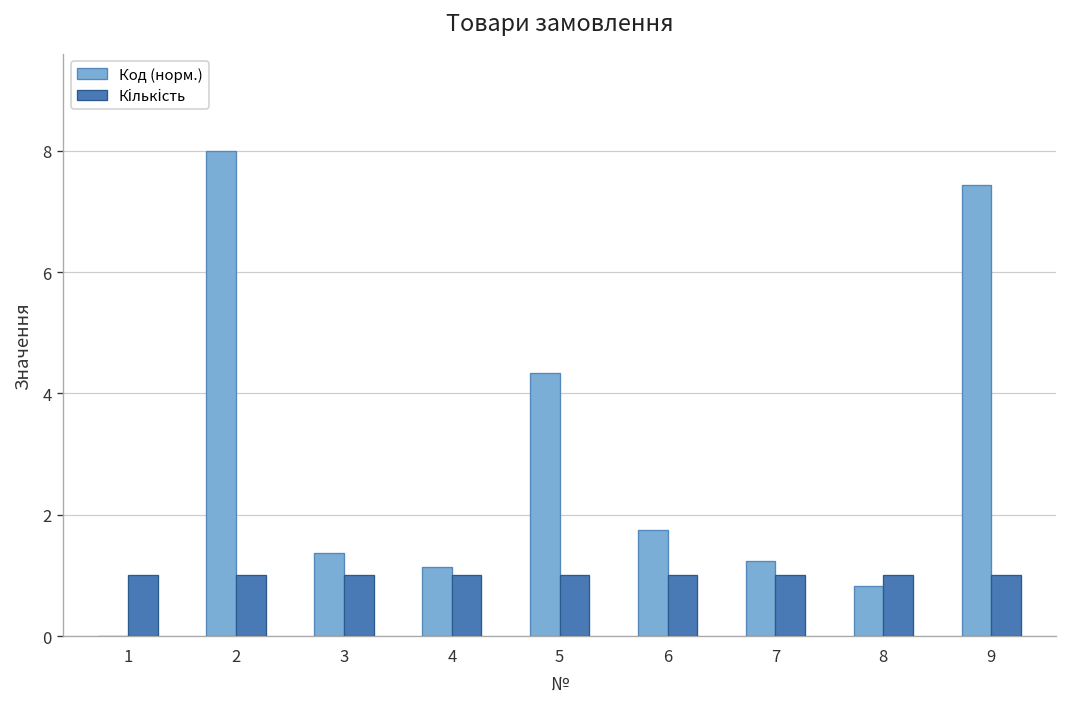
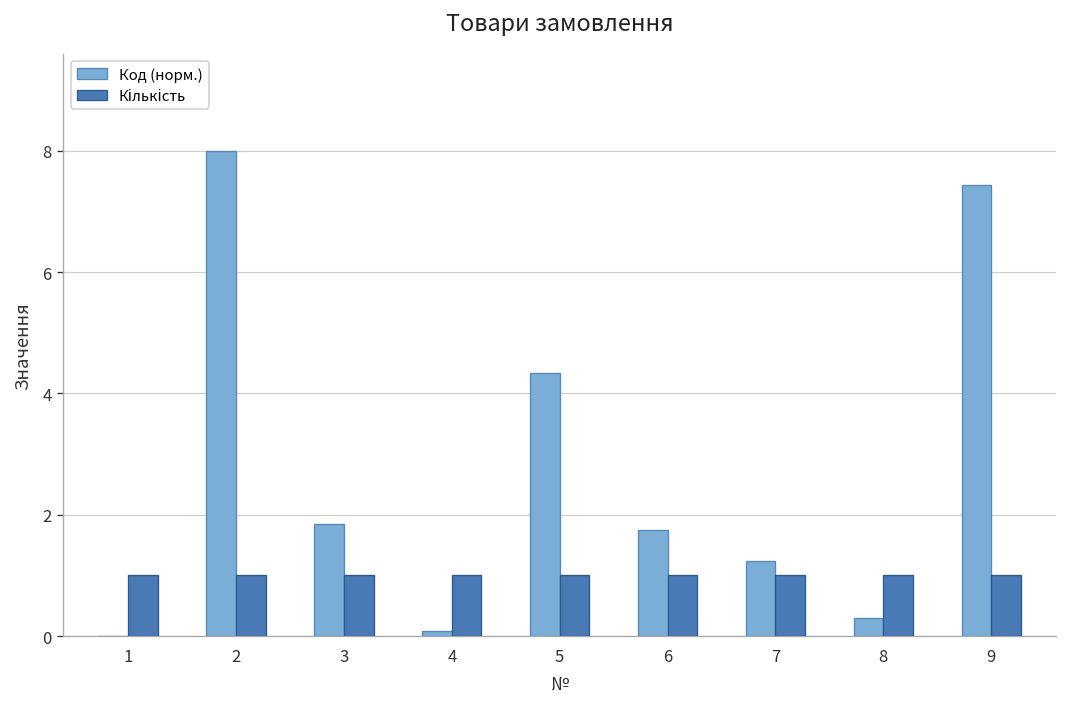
Код (норм.), 3: 1.4 -> 1.9
Код (норм.), 4: 1.1 -> 0.1
Код (норм.), 8: 0.8 -> 0.3
